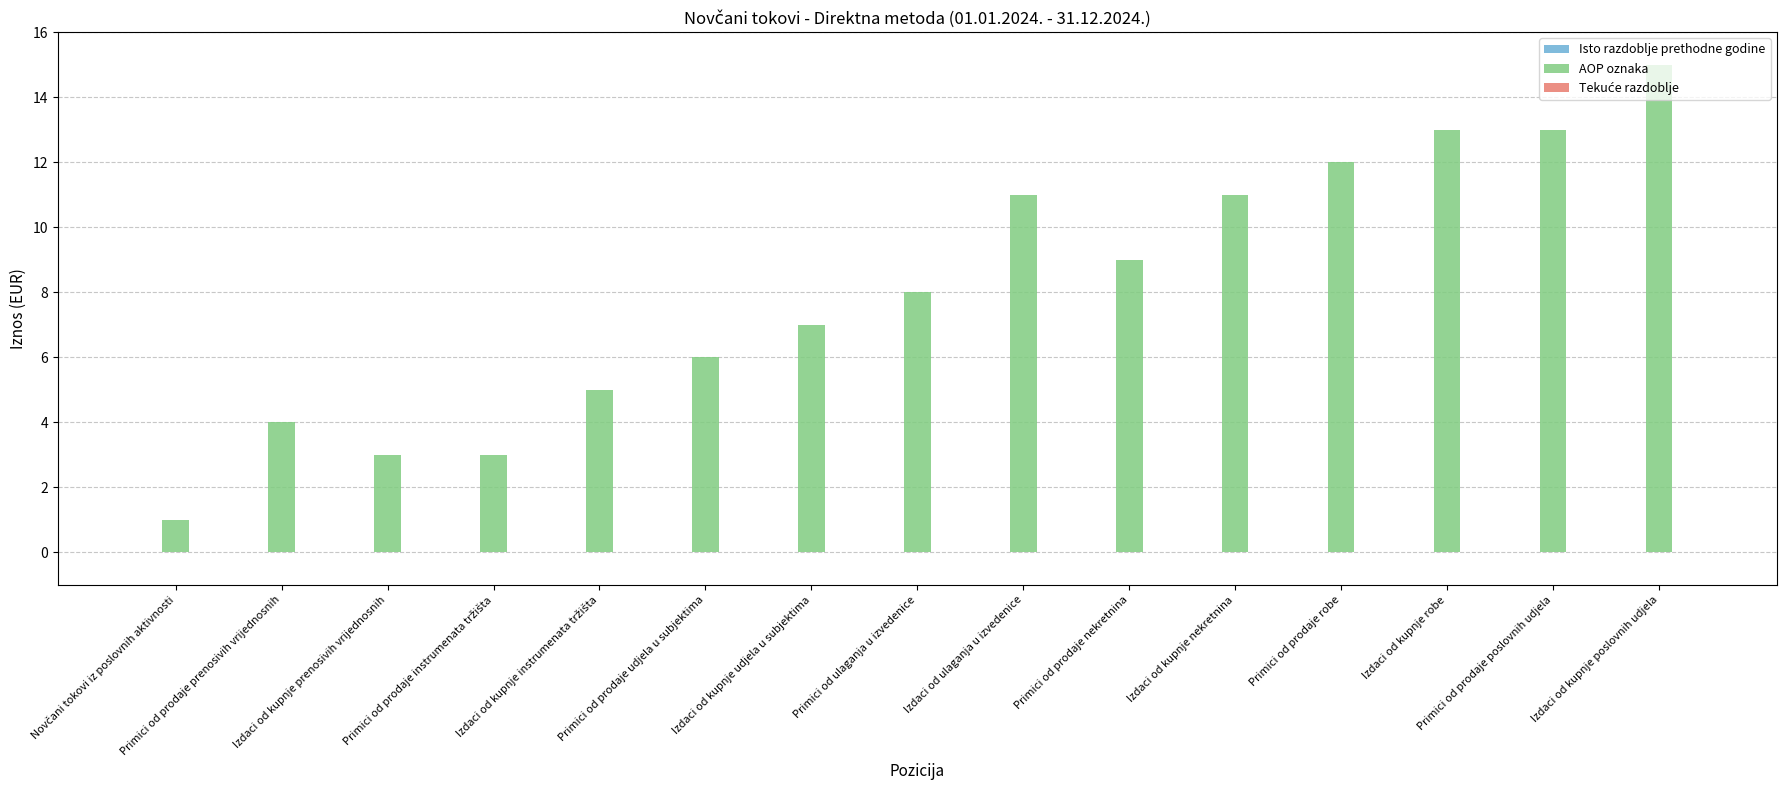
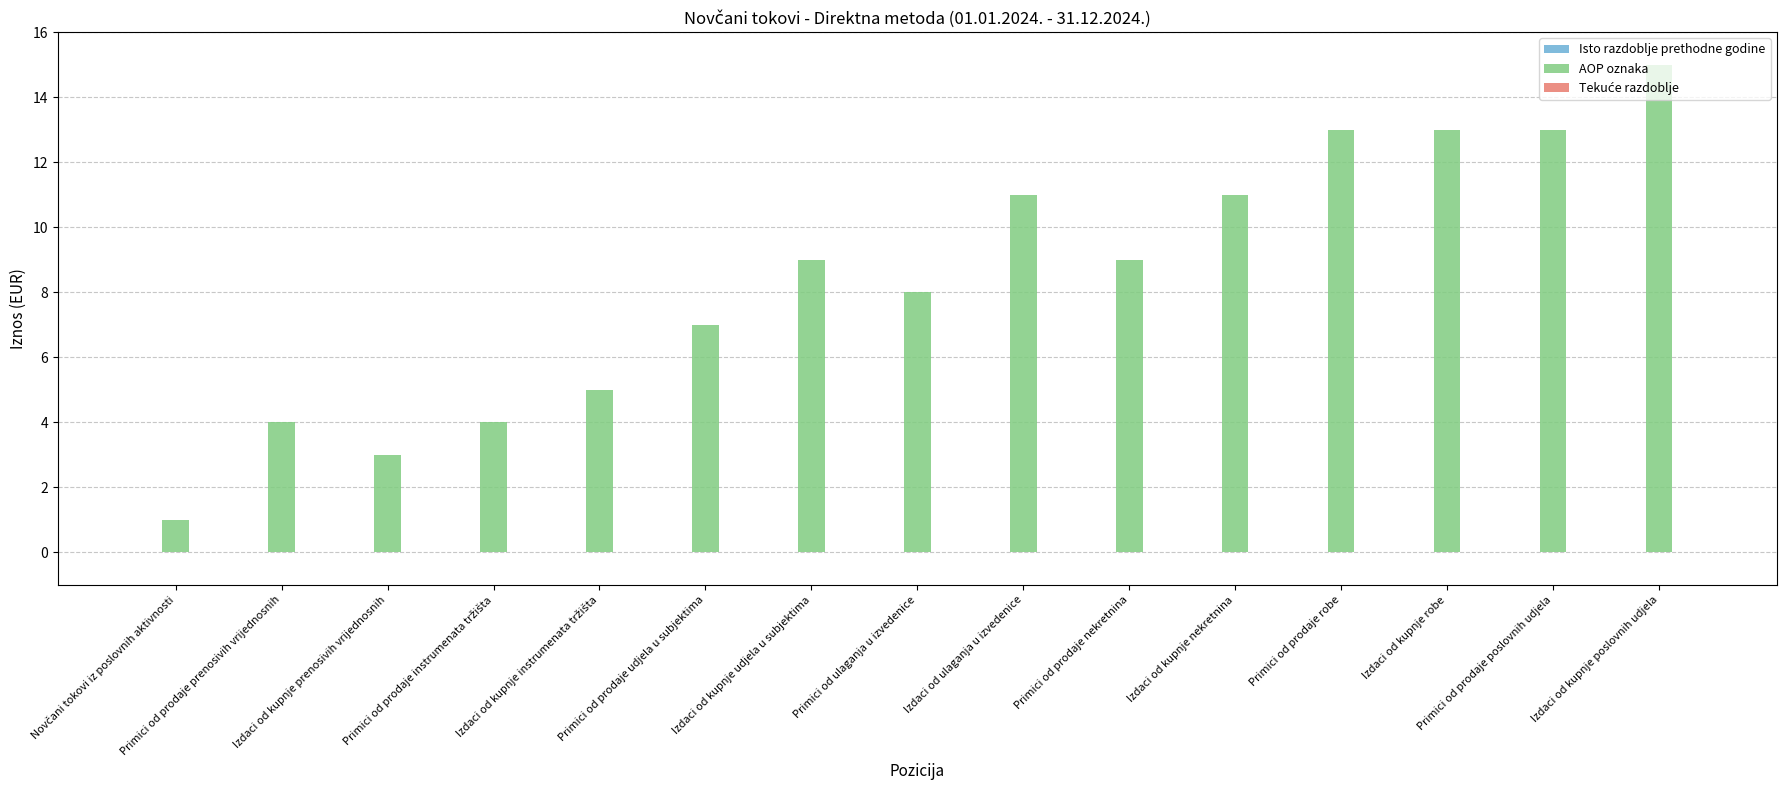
AOP oznaka, Primici od prodaje instrumenata tržišta: 3 -> 4
AOP oznaka, Primici od prodaje udjela u subjektima: 6 -> 7
AOP oznaka, Izdaci od kupnje udjela u subjektima: 7 -> 9
AOP oznaka, Primici od prodaje robe: 12 -> 13
